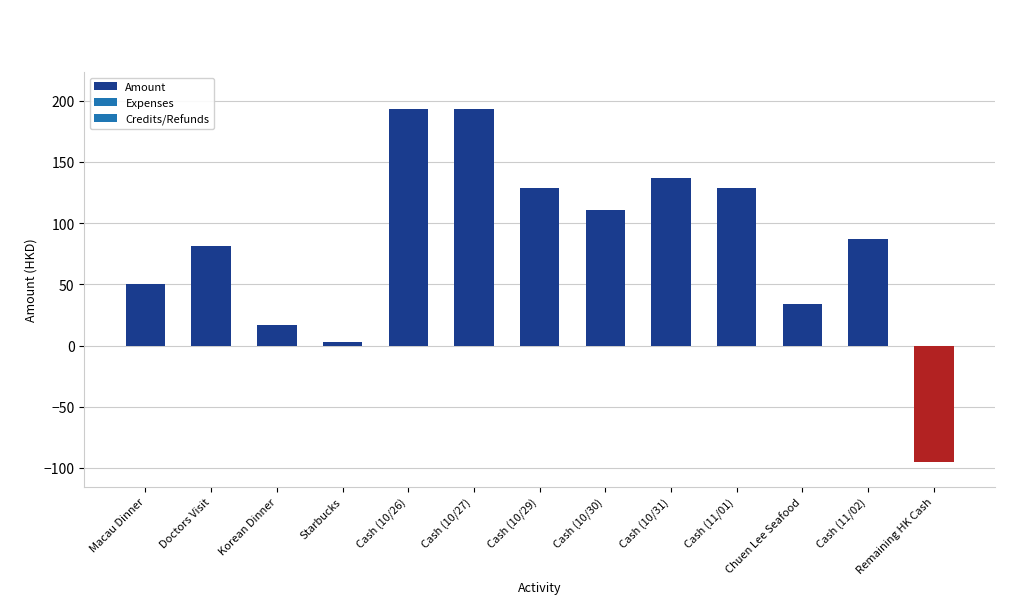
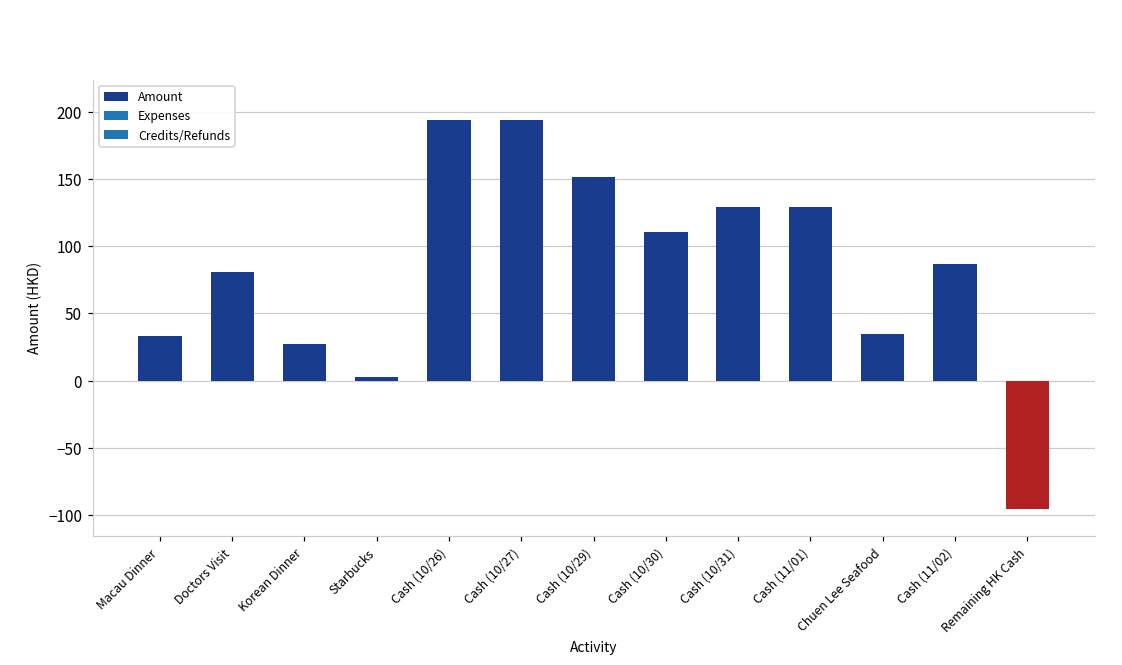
Macau Dinner: 50 -> 33
Korean Dinner: 17 -> 27
Cash (10/29): 129 -> 151
Cash (10/31): 137 -> 129
